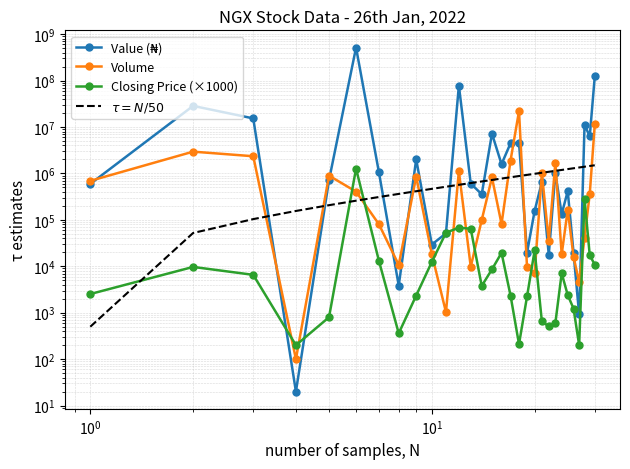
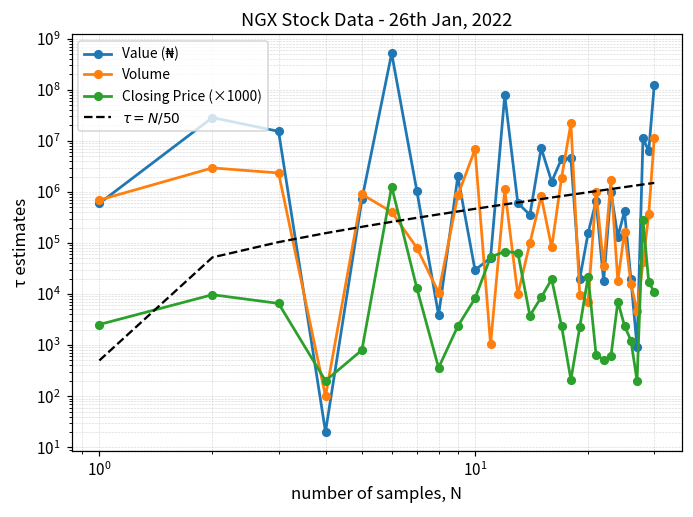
Volume, 10^1: 18000 -> 7000000
Closing Price (×1000), 10^1: 12000 -> 8000
